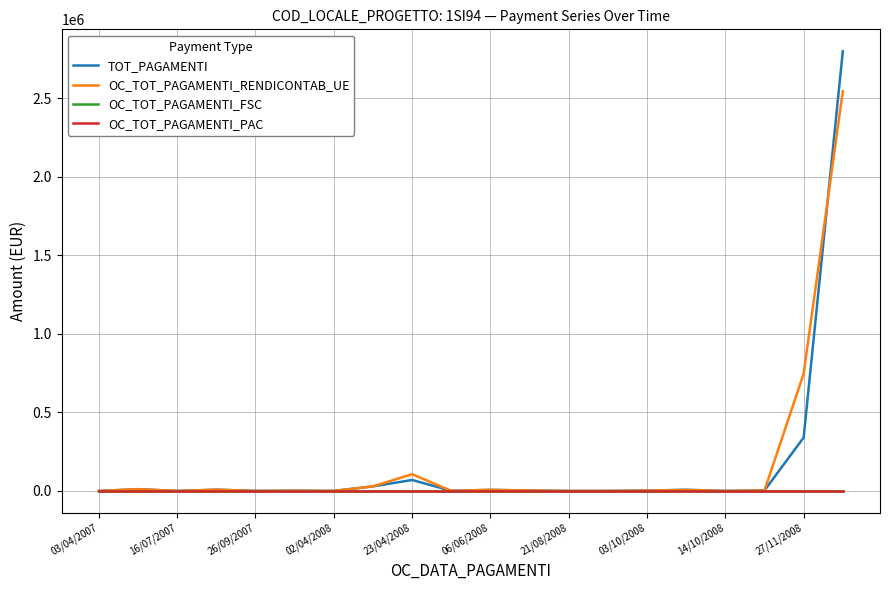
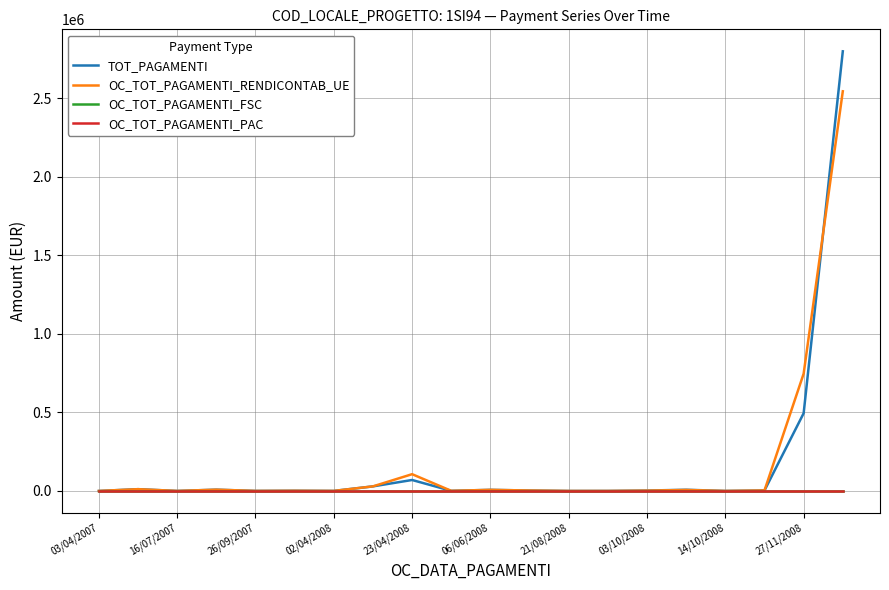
TOT_PAGAMENTI, 27/11/2008: 340000 -> 500000
